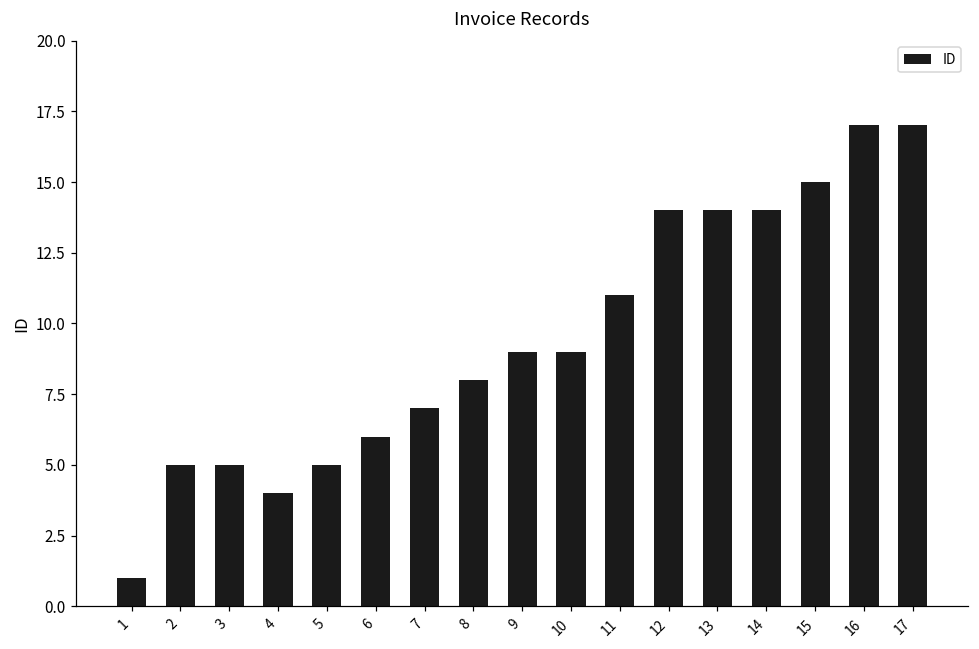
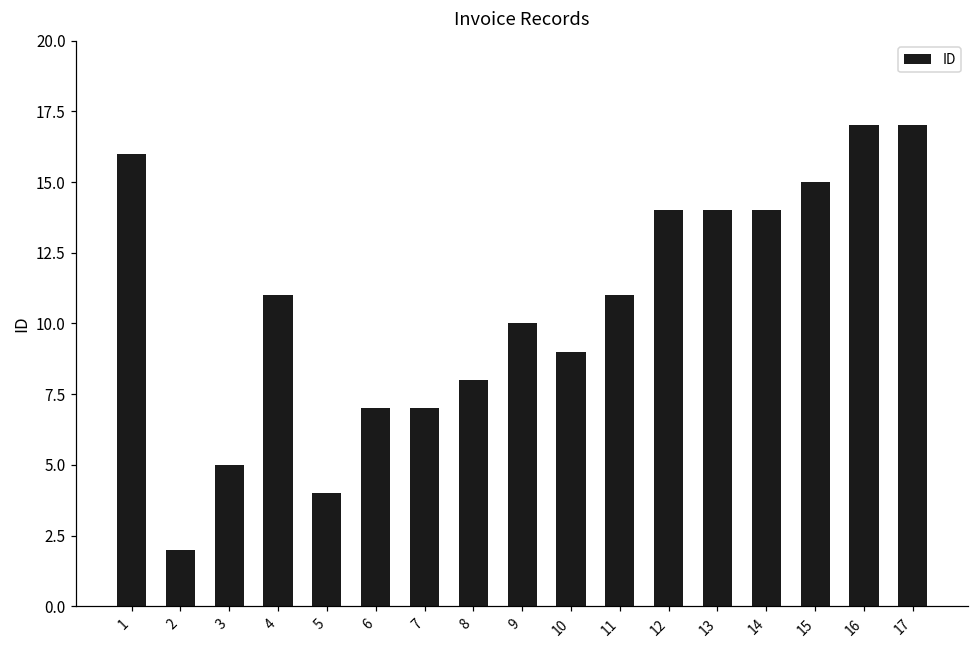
1: 1 -> 16
2: 5 -> 2
4: 4 -> 11
5: 5 -> 4
6: 6 -> 7
9: 9 -> 10
